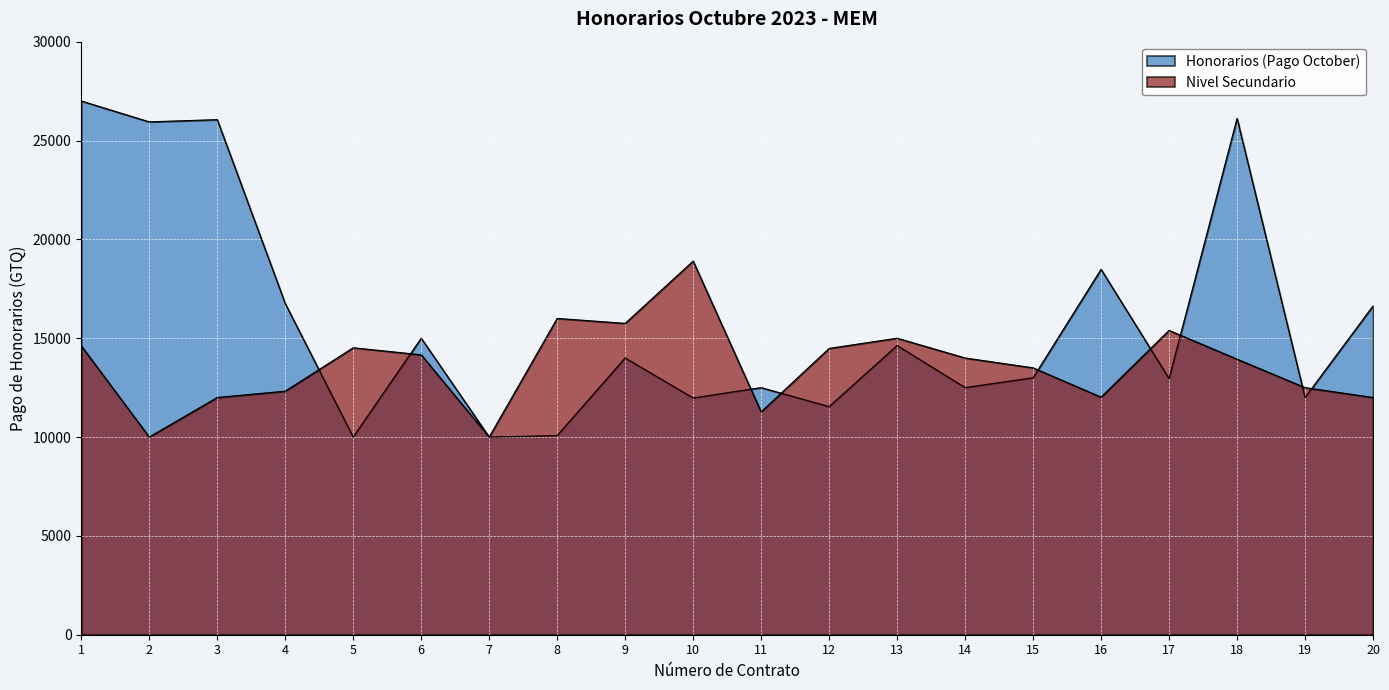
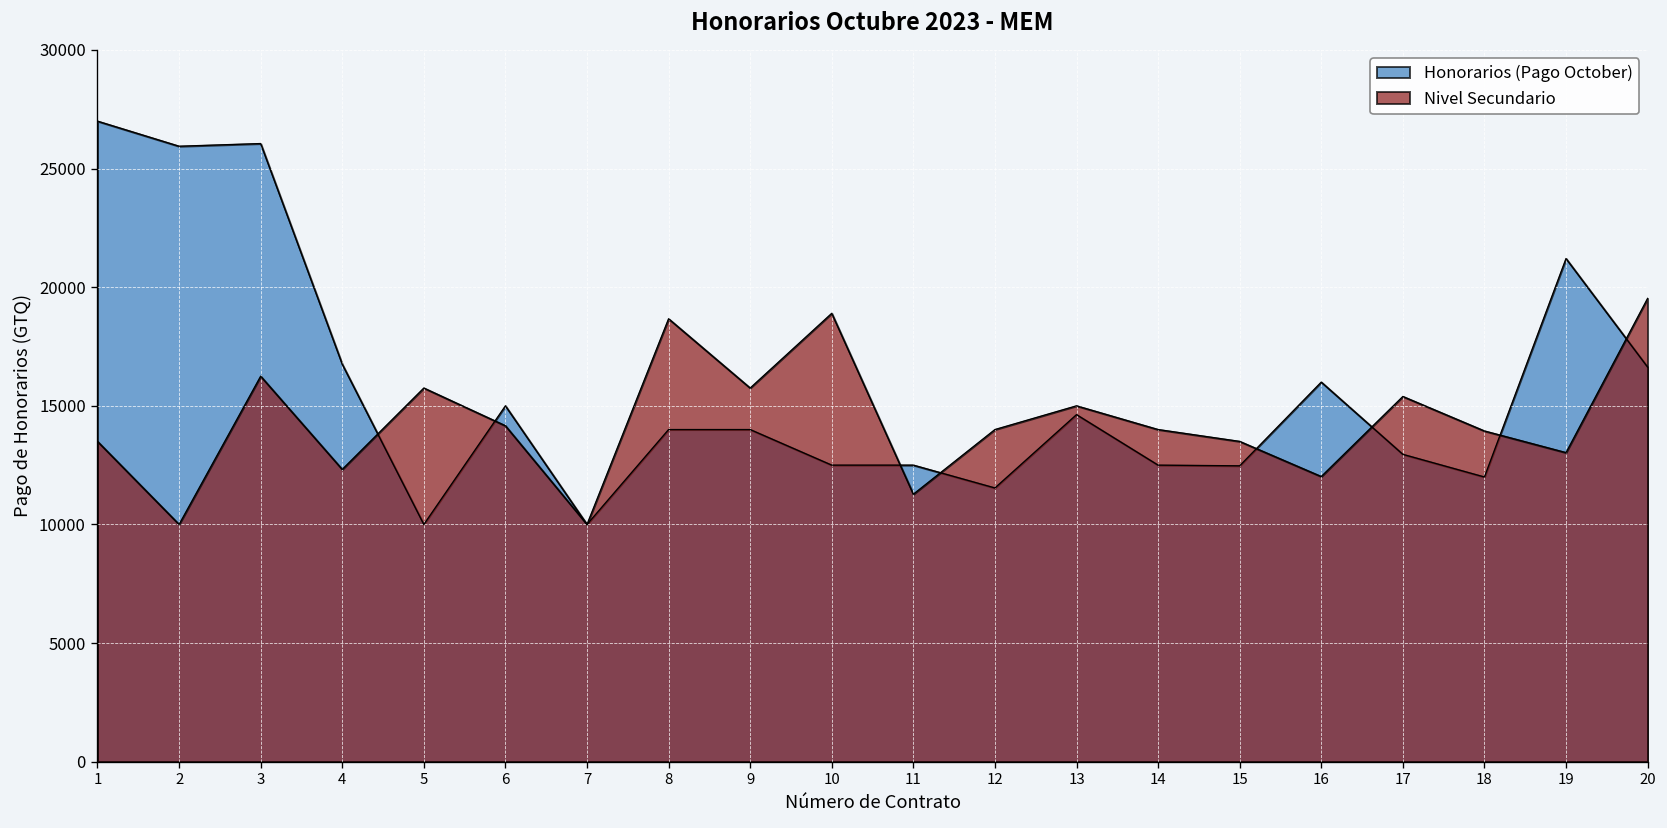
Nivel Secundario, 1: 14600 -> 13500
Nivel Secundario, 3: 12000 -> 16200
Nivel Secundario, 5: 14500 -> 15800
Honorarios (Pago October), 8: 10100 -> 14000
Nivel Secundario, 8: 16000 -> 18700
Honorarios (Pago October), 10: 12000 -> 12500
Nivel Secundario, 12: 14500 -> 14000
Honorarios (Pago October), 15: 13000 -> 12500
Honorarios (Pago October), 16: 18500 -> 16000
Honorarios (Pago October), 18: 26100 -> 12000
Honorarios (Pago October), 19: 12000 -> 21200
Nivel Secundario, 19: 12500 -> 13000
Nivel Secundario, 20: 12000 -> 19500
